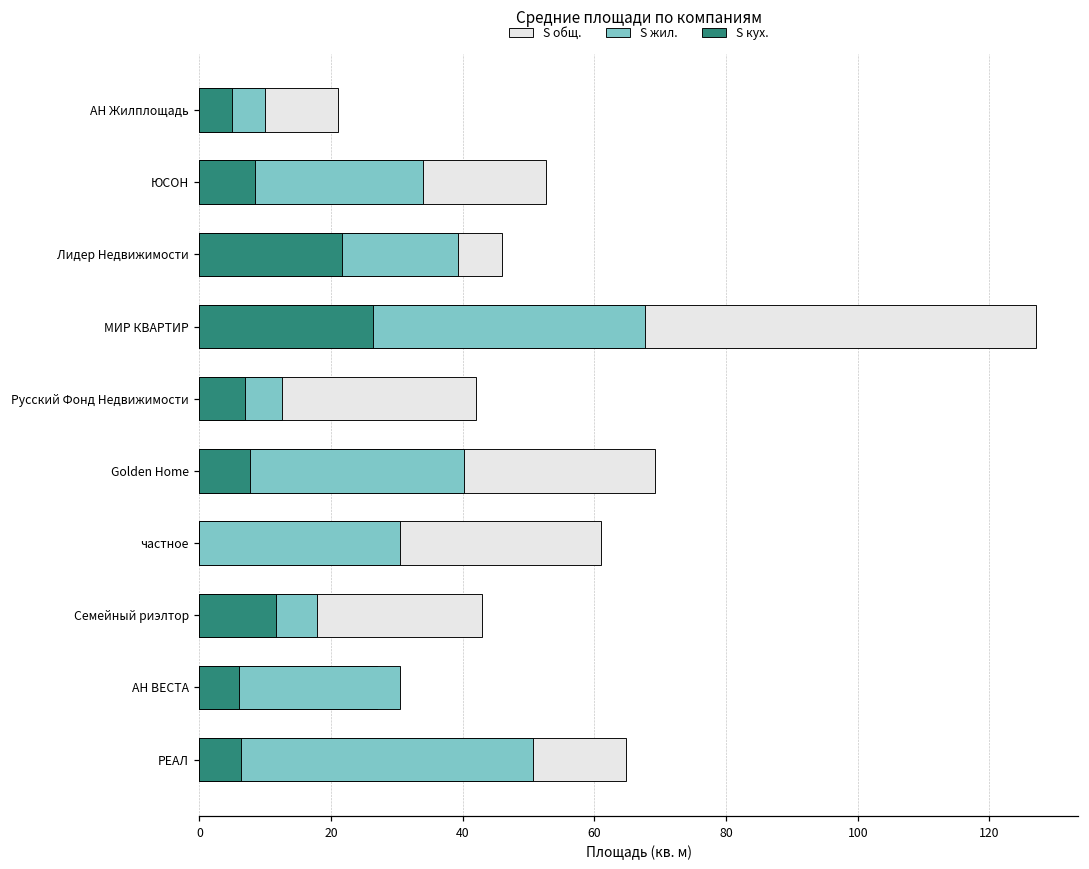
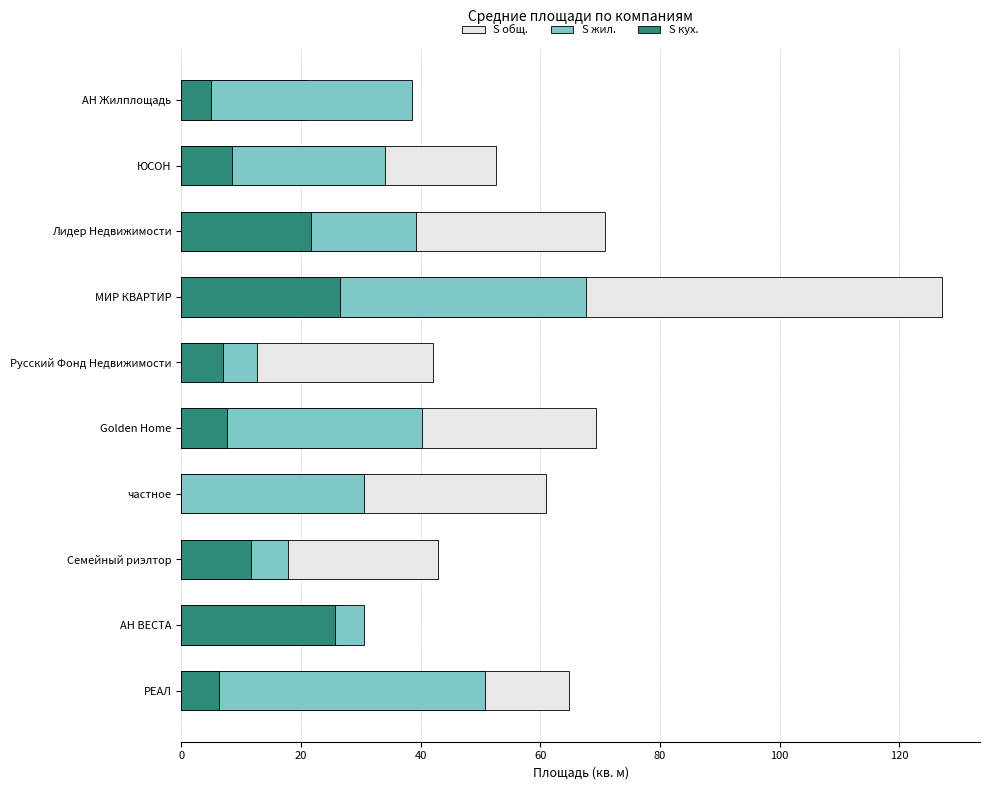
S жил., АН Жилплощадь: 10 -> 39
S общ., Лидер Недвижимости: 46 -> 71
S кух., АН ВЕСТА: 6 -> 26
